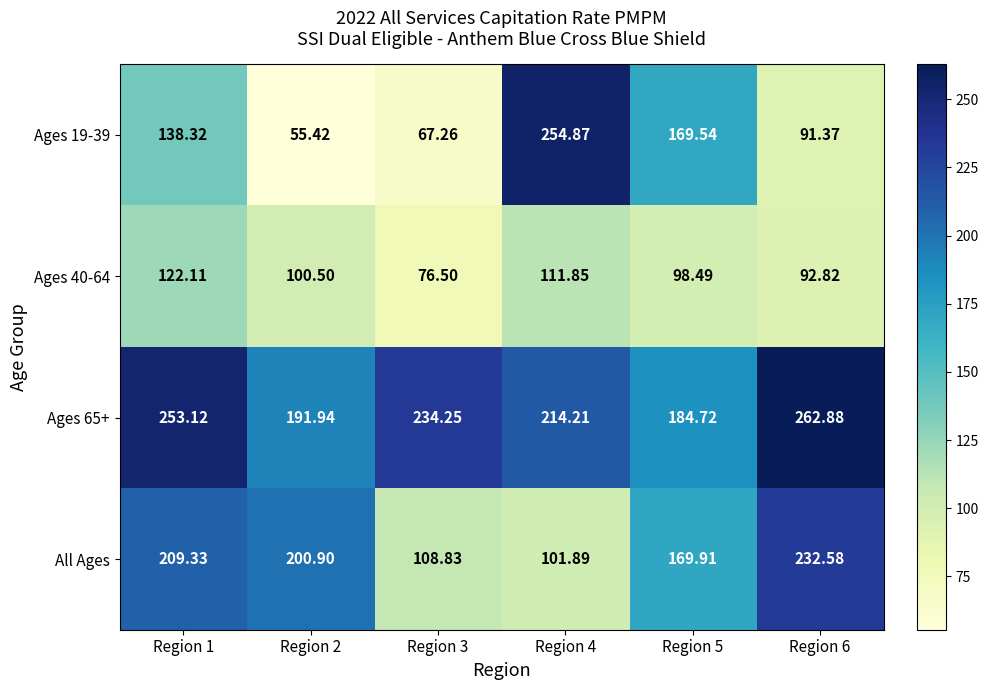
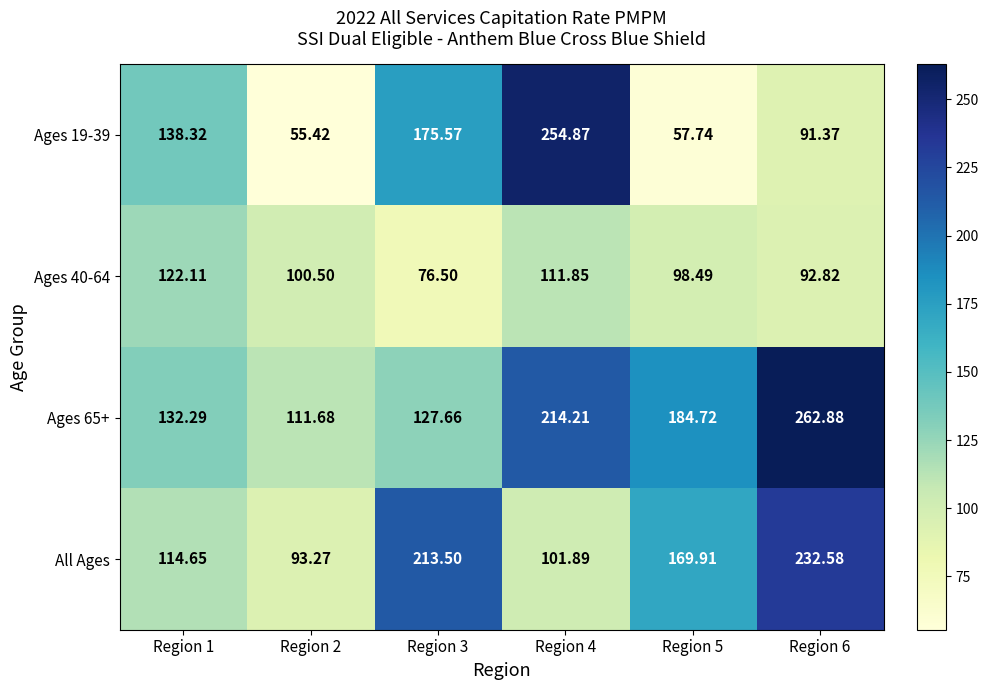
Ages 19-39, Region 3: 67.26 -> 175.57
Ages 19-39, Region 5: 169.54 -> 57.74
Ages 65+, Region 1: 253.12 -> 132.29
Ages 65+, Region 2: 191.94 -> 111.68
Ages 65+, Region 3: 234.25 -> 127.66
All Ages, Region 1: 209.33 -> 114.65
All Ages, Region 2: 200.90 -> 93.27
All Ages, Region 3: 108.83 -> 213.50
